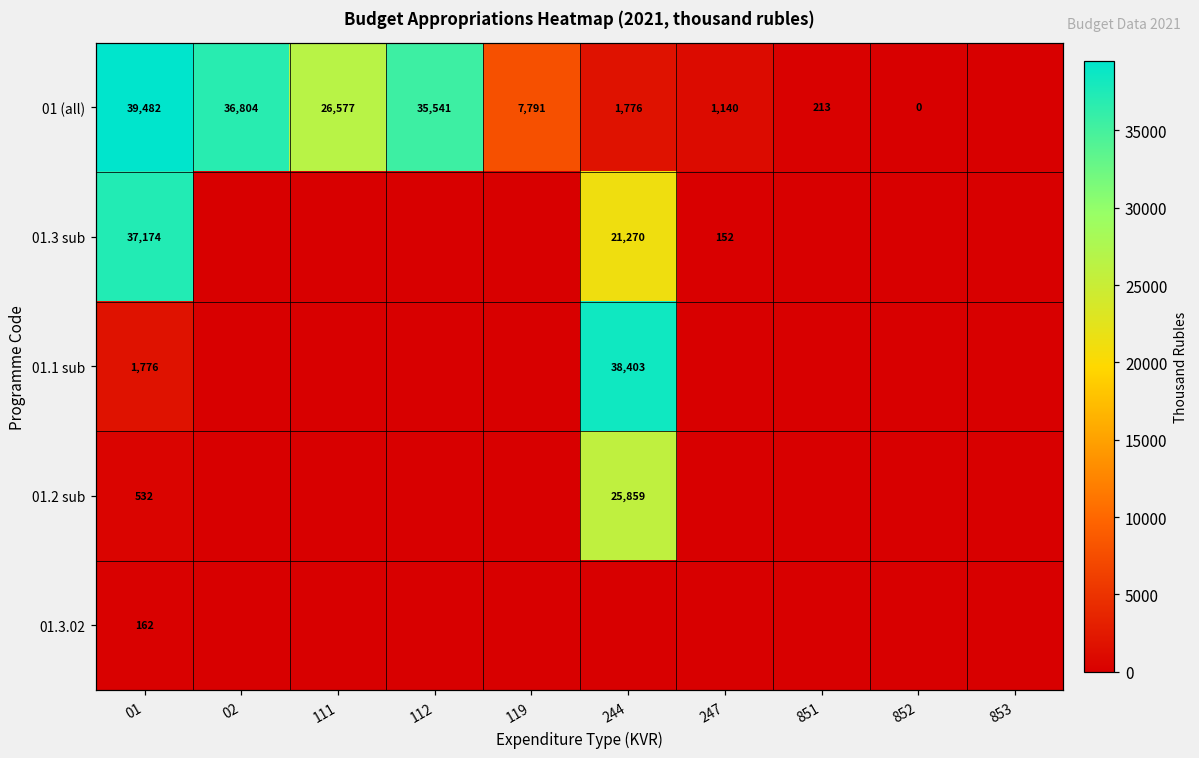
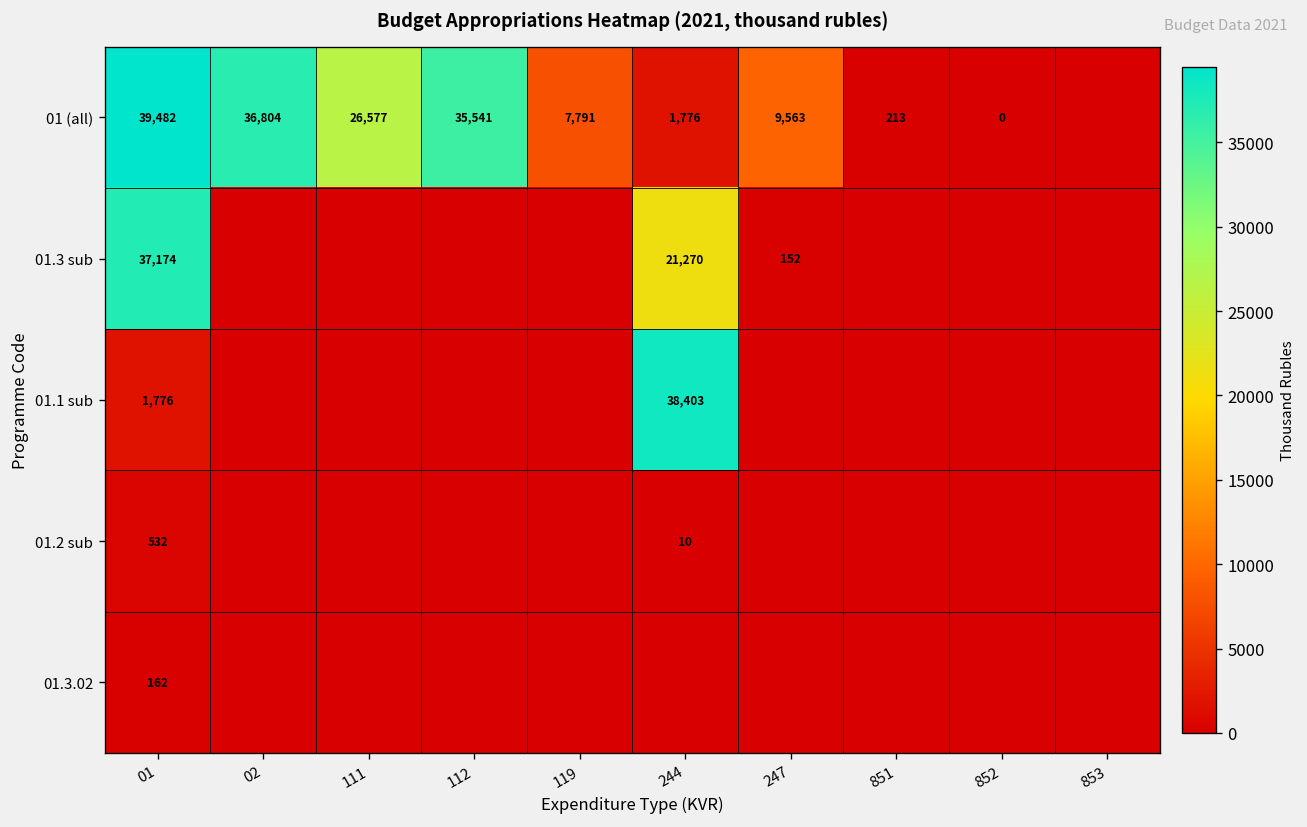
01 (all), 247: 1,140 -> 9,563
01.2 sub, 244: 25,859 -> 10
